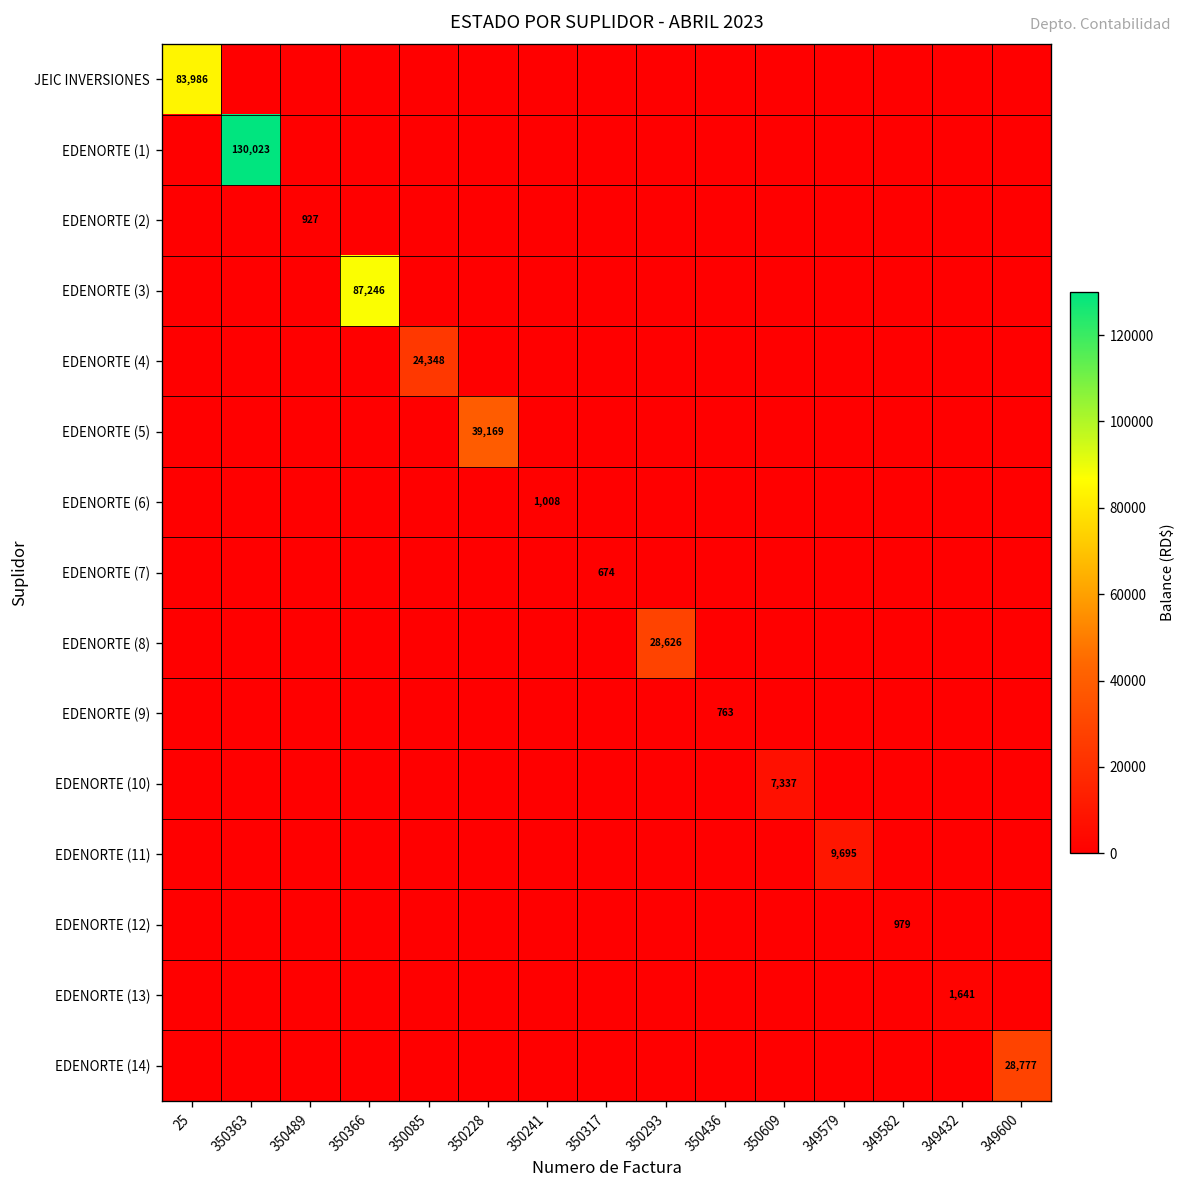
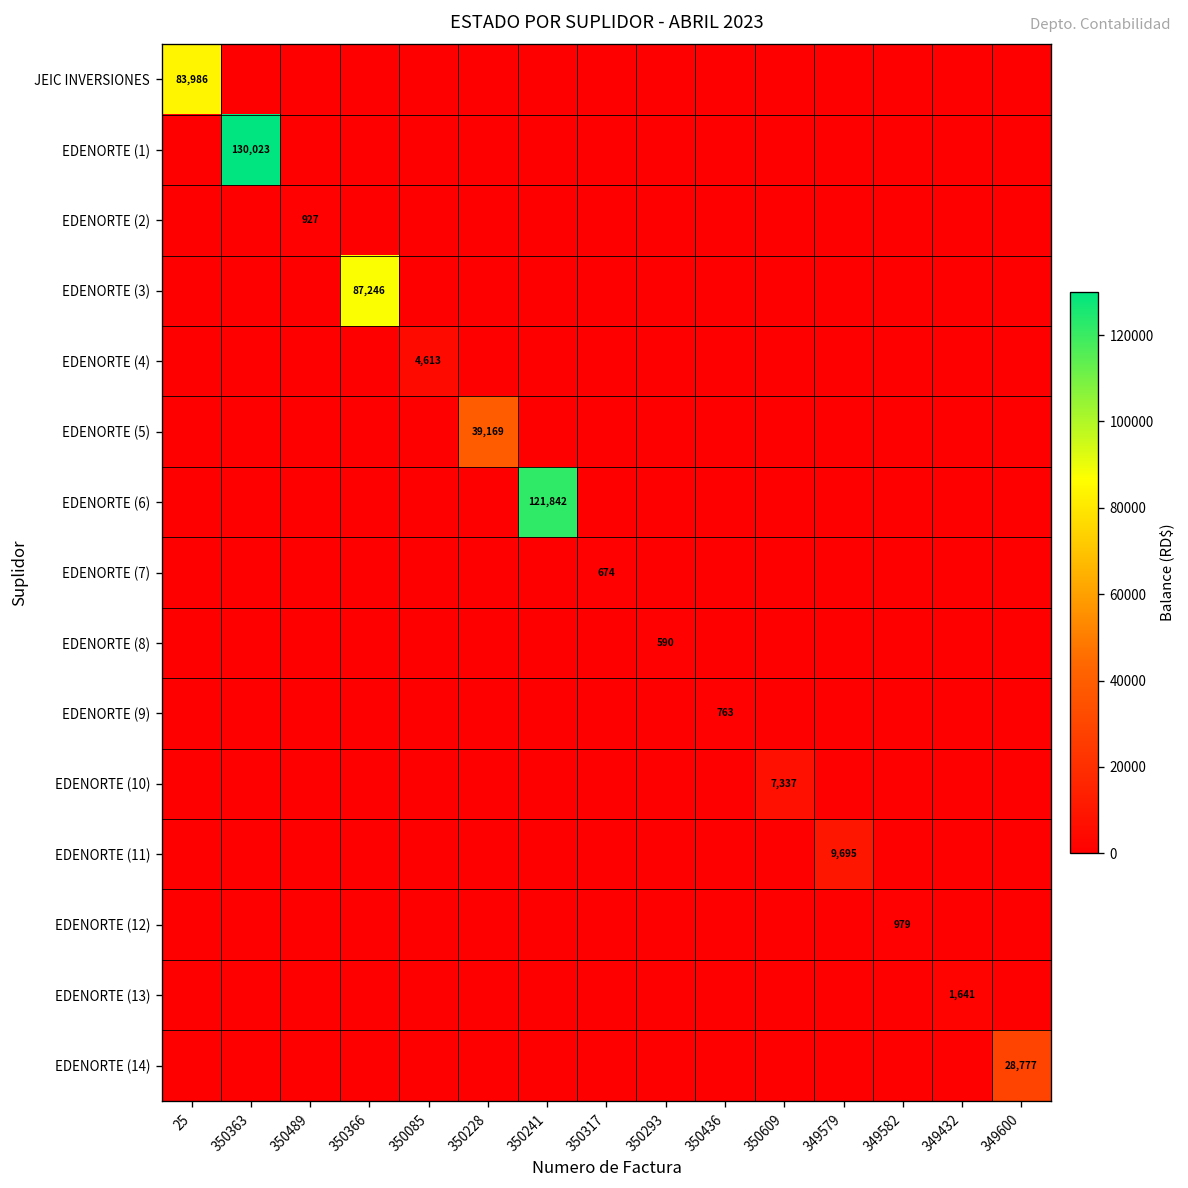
EDENORTE (4), 350085: 24,348 -> 4,613
EDENORTE (6), 350241: 1,008 -> 121,842
EDENORTE (8), 350293: 28,626 -> 590
